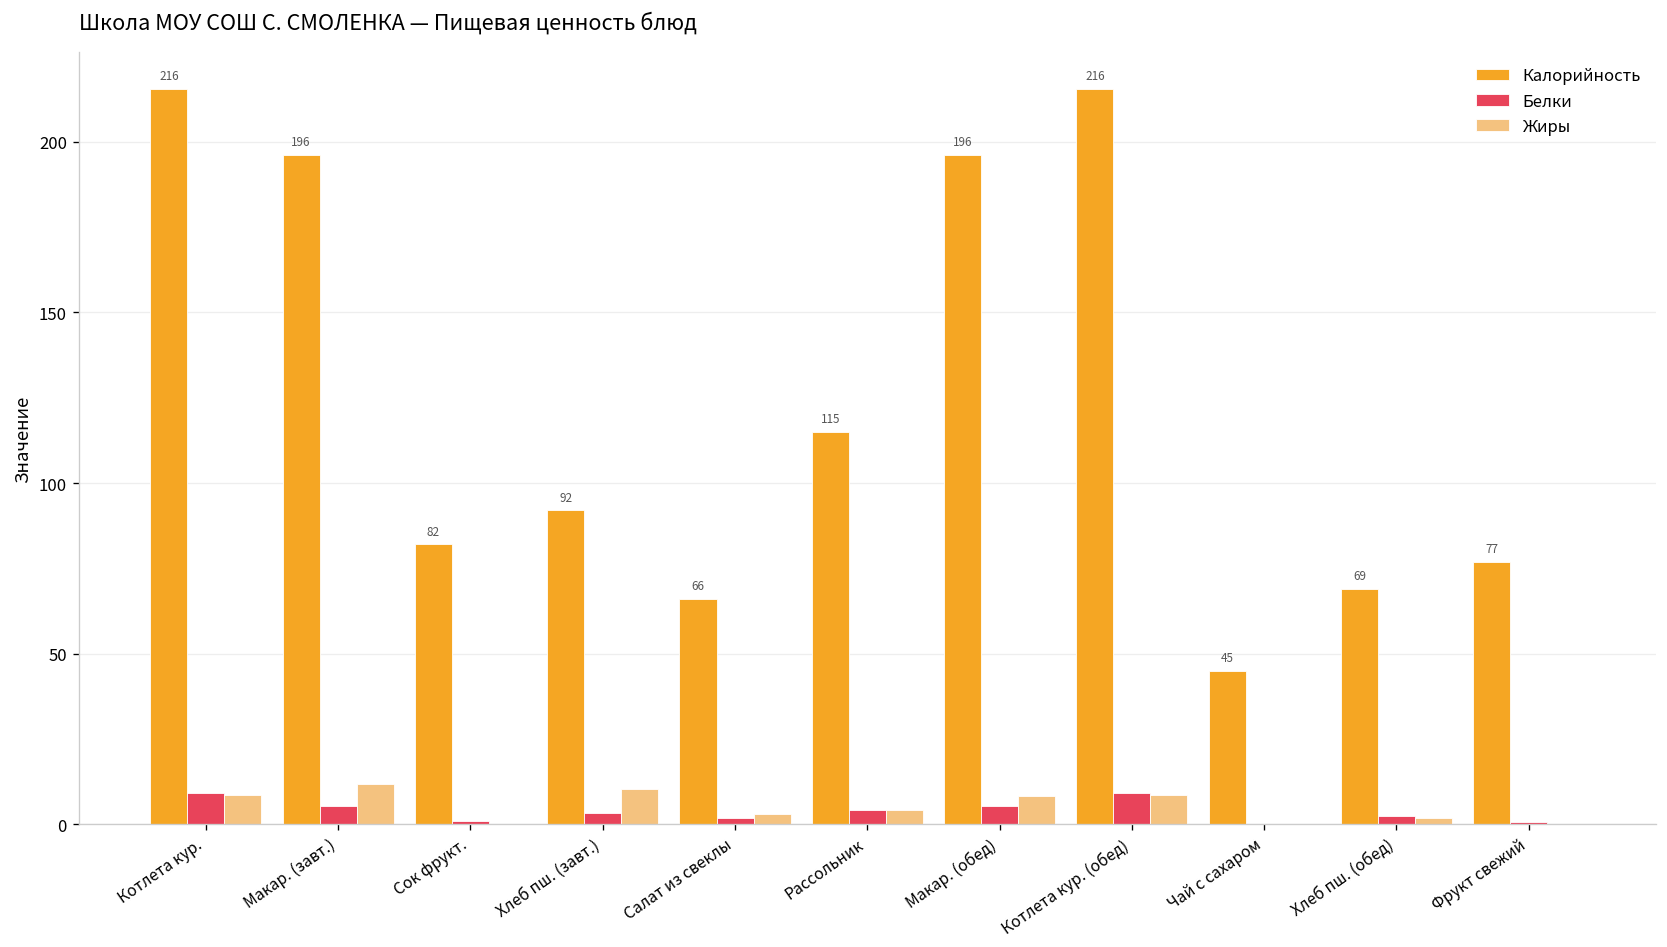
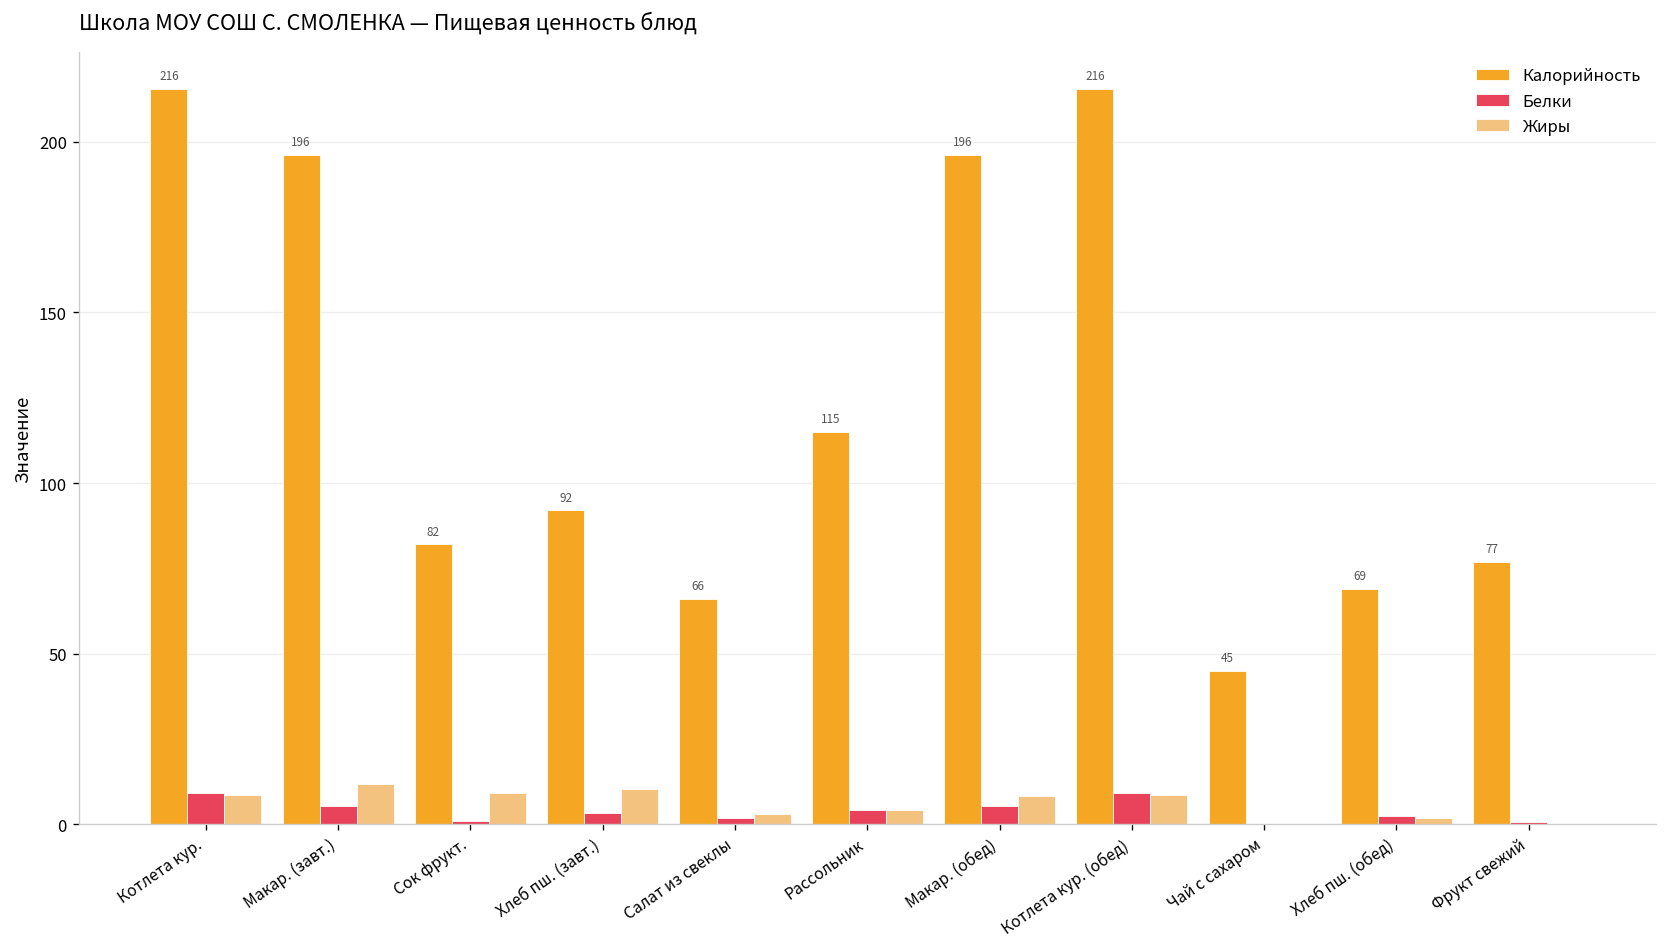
Жиры, Сок фрукт.: 0 -> 9
